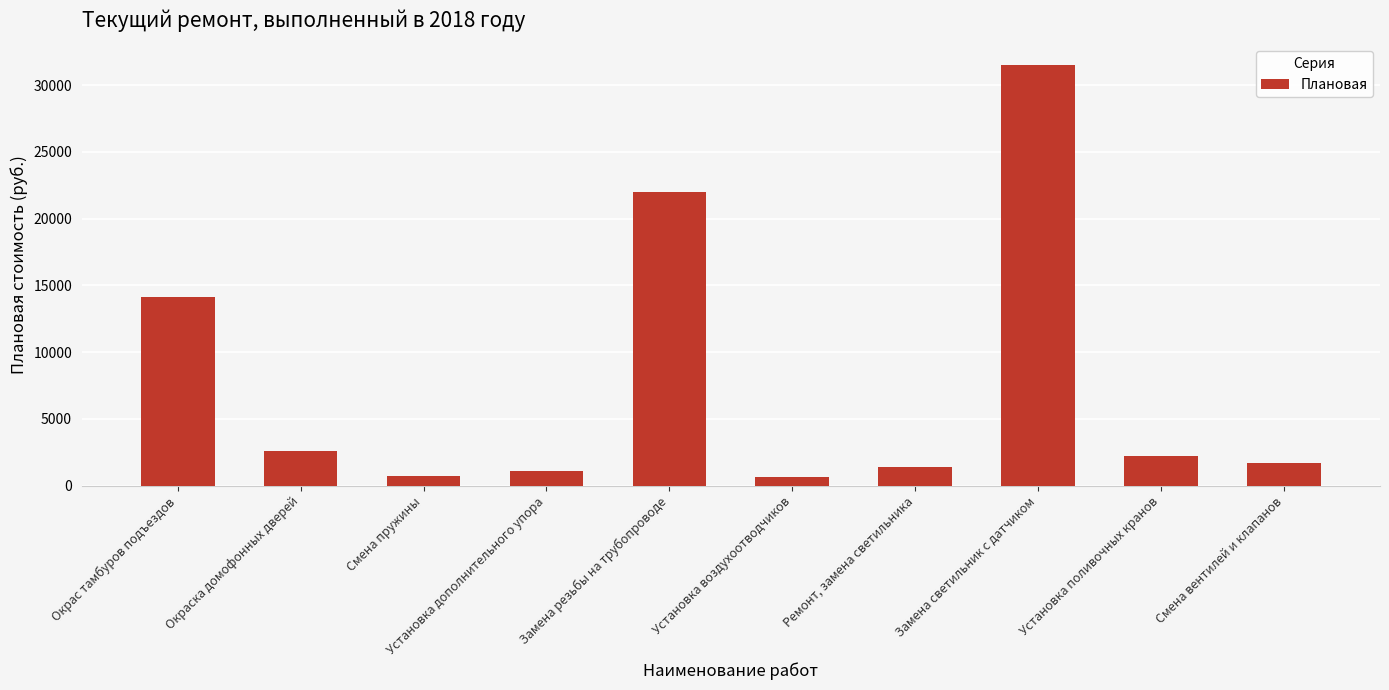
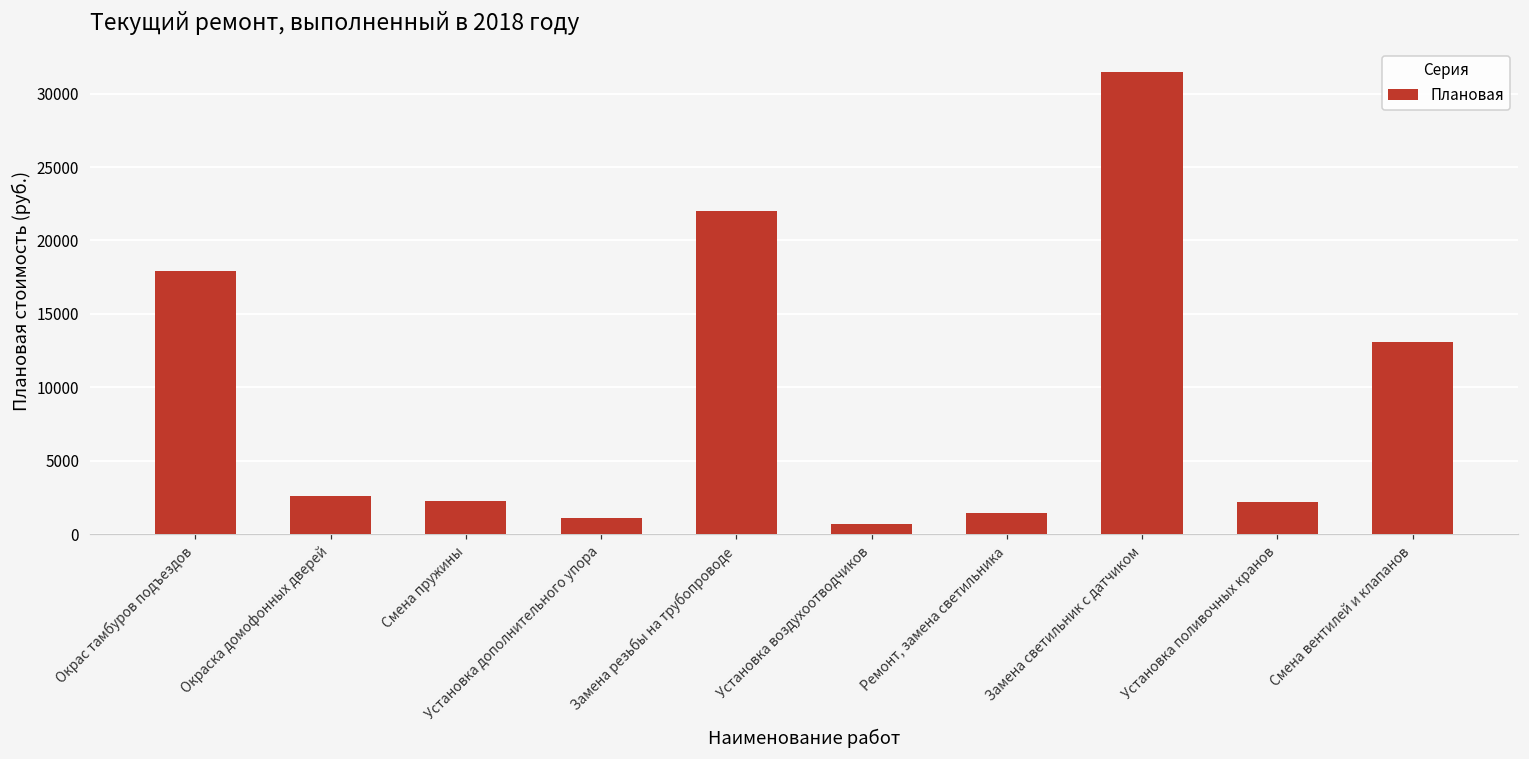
Окрас тамбуров подъездов: 14100 -> 17900
Смена пружины: 700 -> 2300
Смена вентилей и клапанов: 1700 -> 13100
